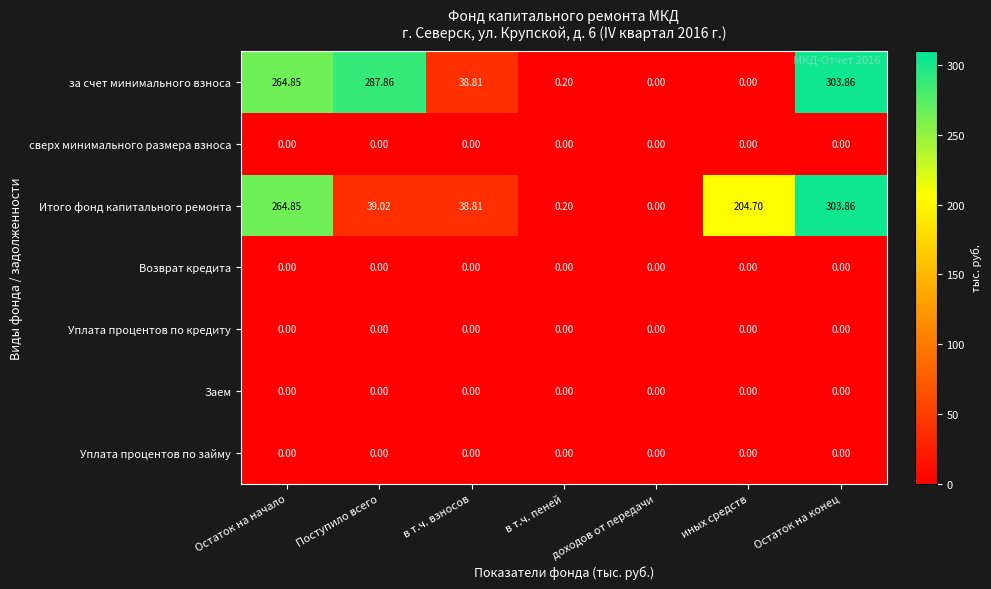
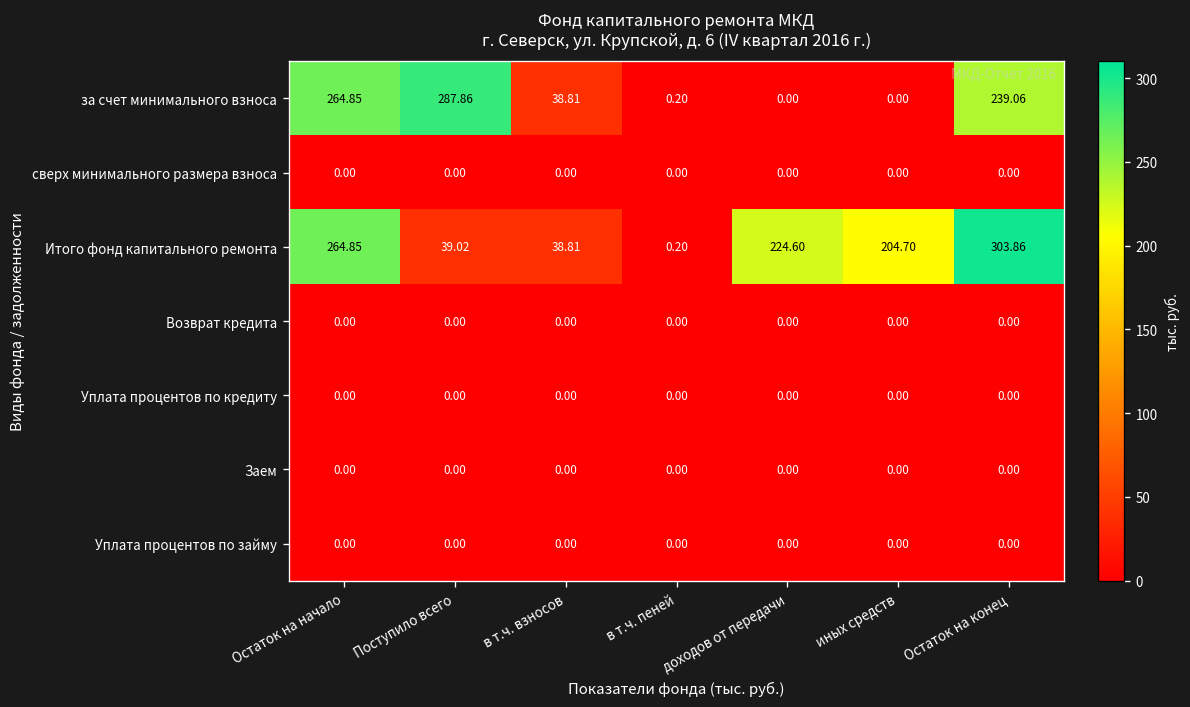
за счет минимального взноса, Остаток на конец: 303.86 -> 239.06
Итого фонд капитального ремонта, доходов от передачи: 0.00 -> 224.60
